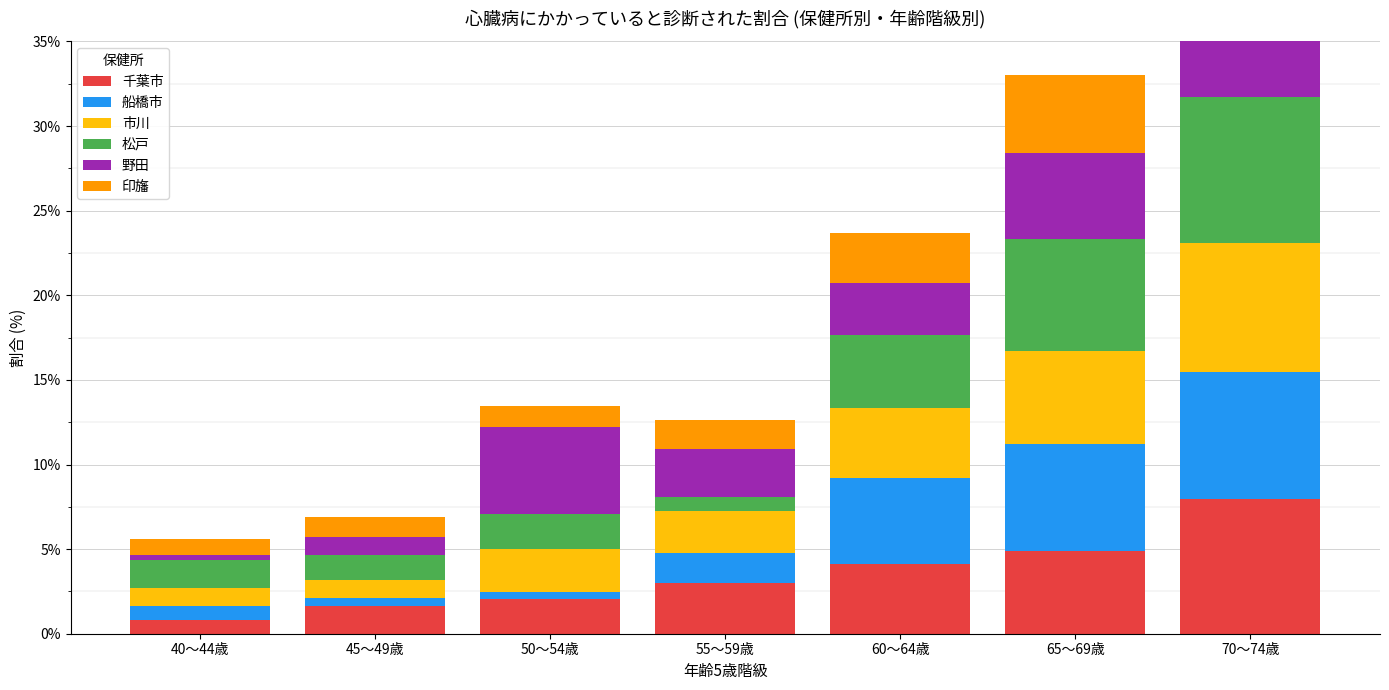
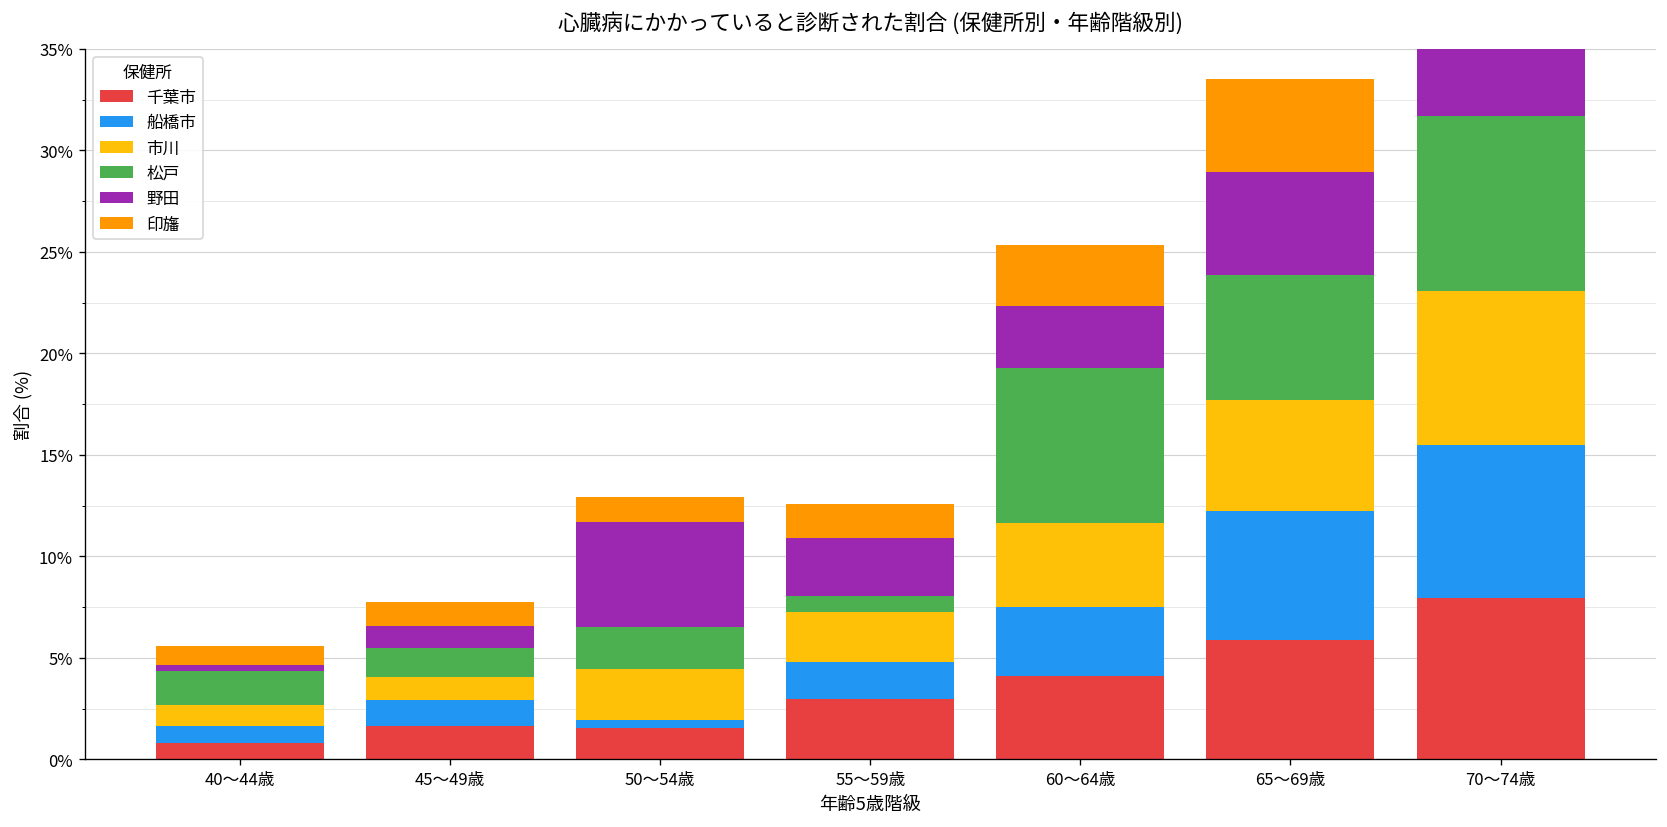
船橋市, 45～49歳: 0.4% -> 1.3%
千葉市, 50～54歳: 2.1% -> 1.5%
船橋市, 60～64歳: 5.1% -> 3.4%
松戸, 60～64歳: 4.3% -> 7.6%
千葉市, 65～69歳: 4.9% -> 5.9%
松戸, 65～69歳: 6.6% -> 6.2%
